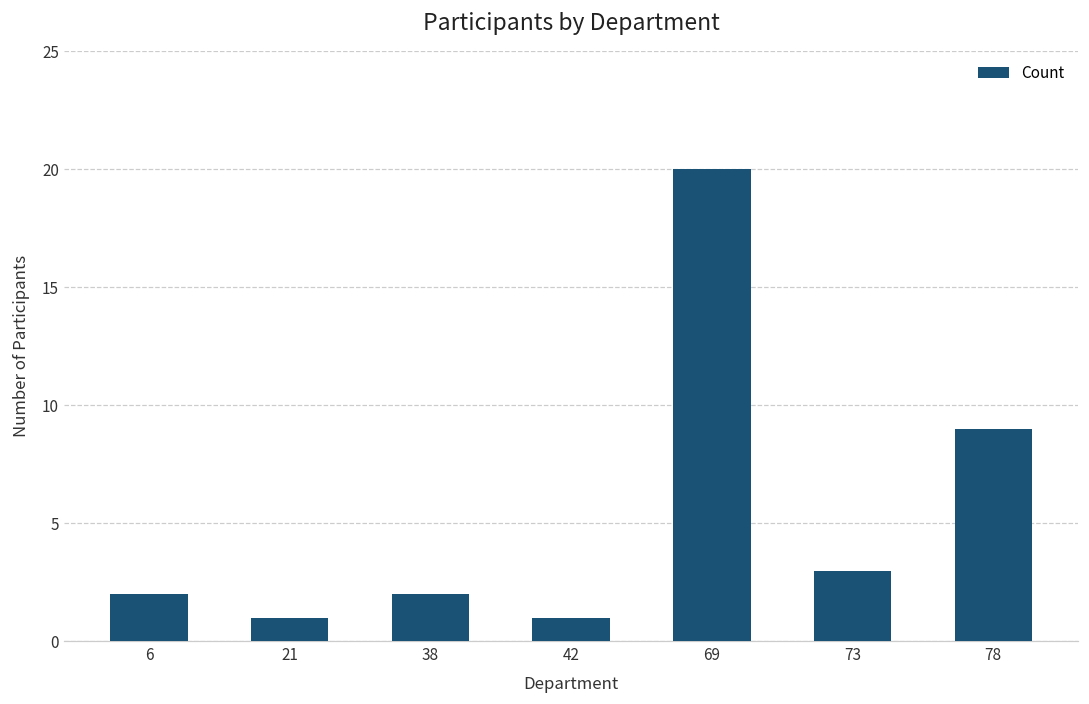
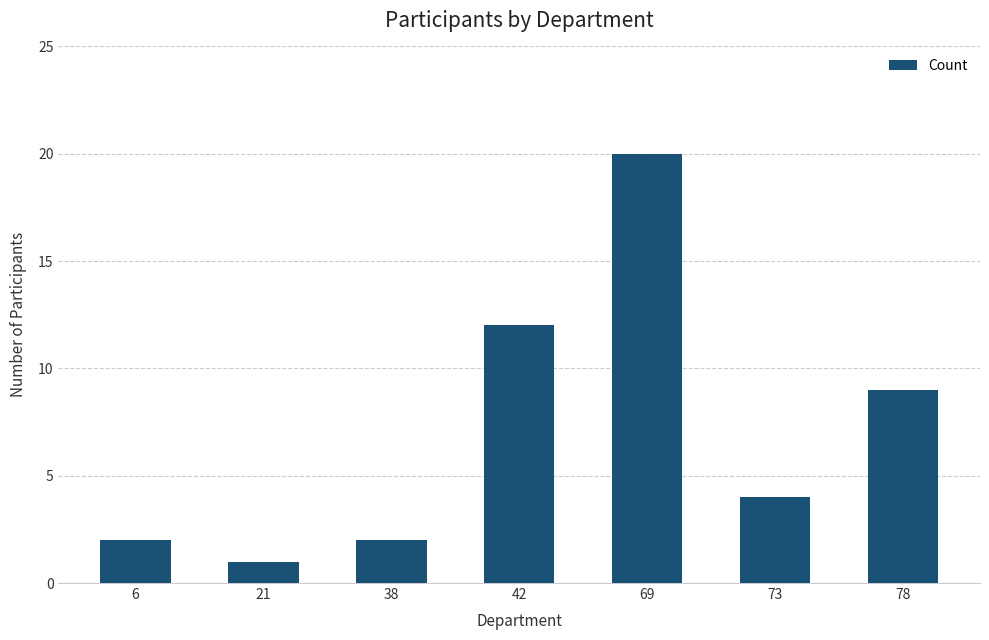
42: 1 -> 12
73: 3 -> 4
